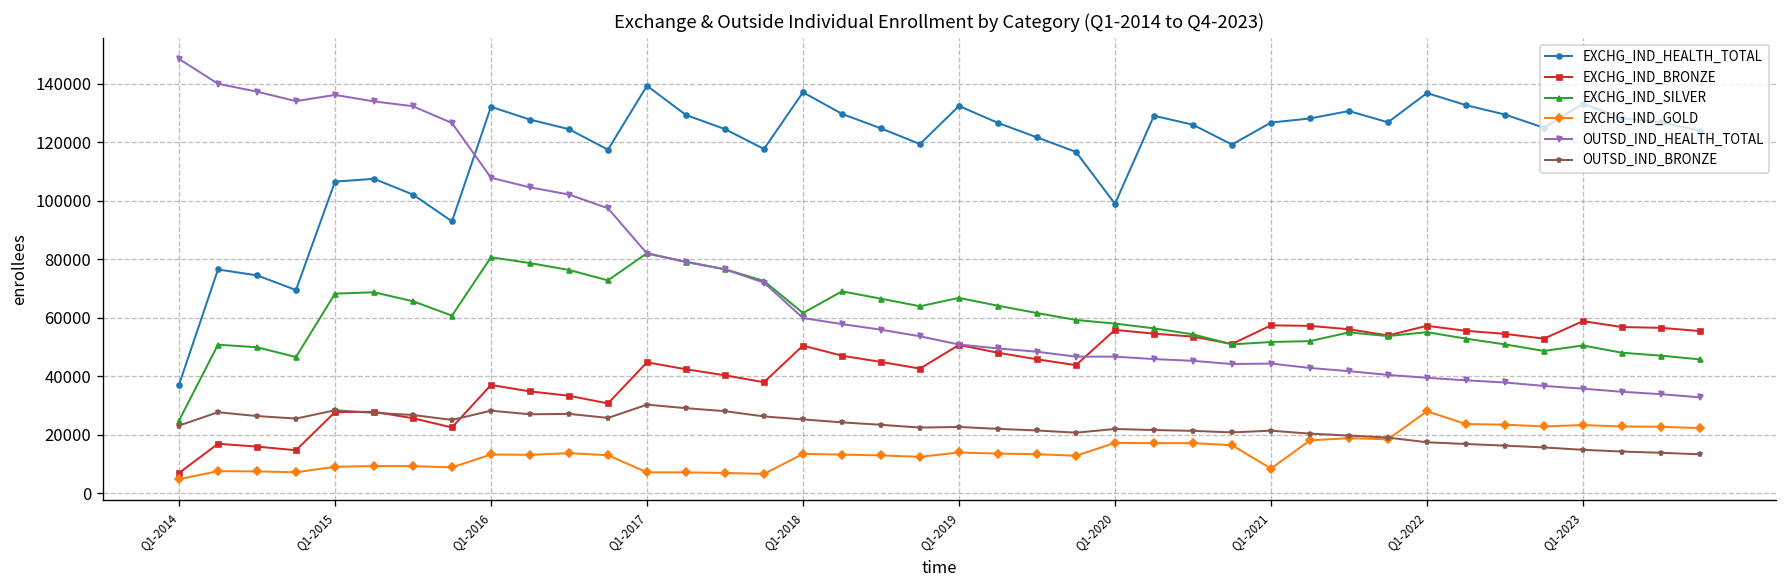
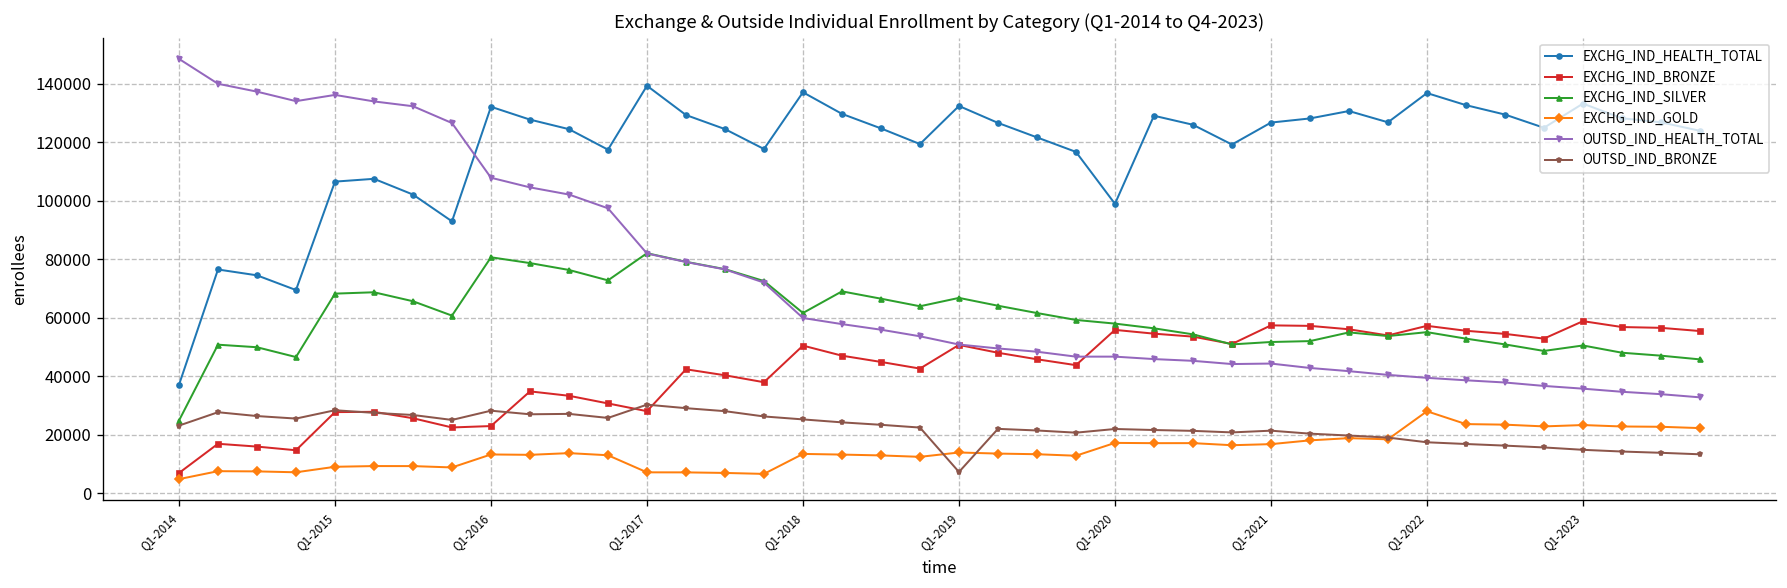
EXCHG_IND_BRONZE, Q1-2016: 37000 -> 23000
EXCHG_IND_BRONZE, Q1-2017: 45000 -> 28000
OUTSD_IND_BRONZE, Q1-2019: 23000 -> 7000
EXCHG_IND_GOLD, Q1-2021: 8000 -> 17000
